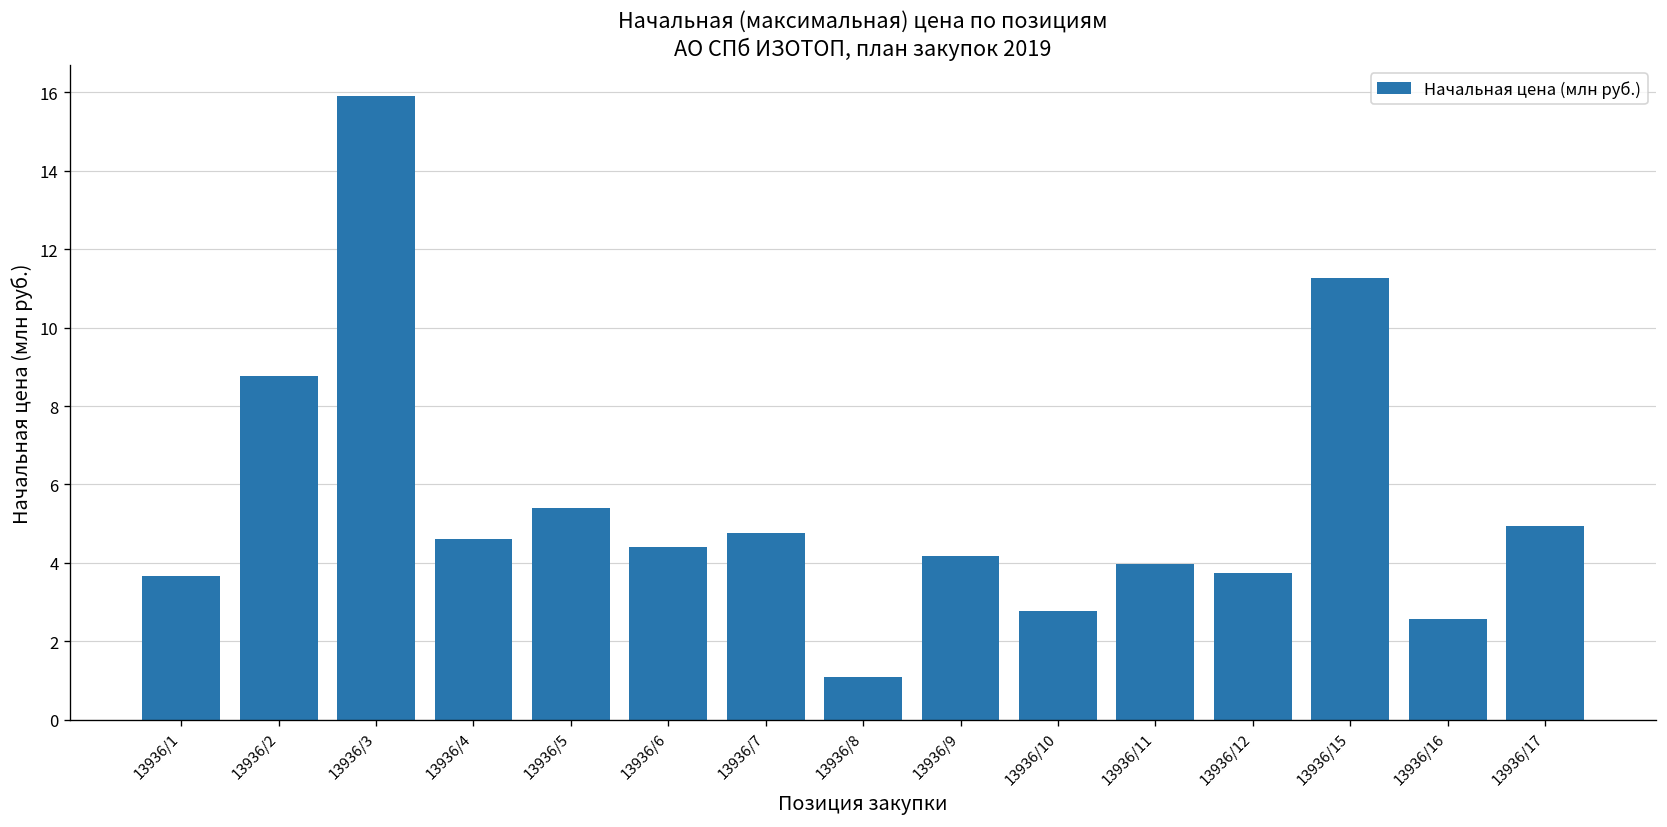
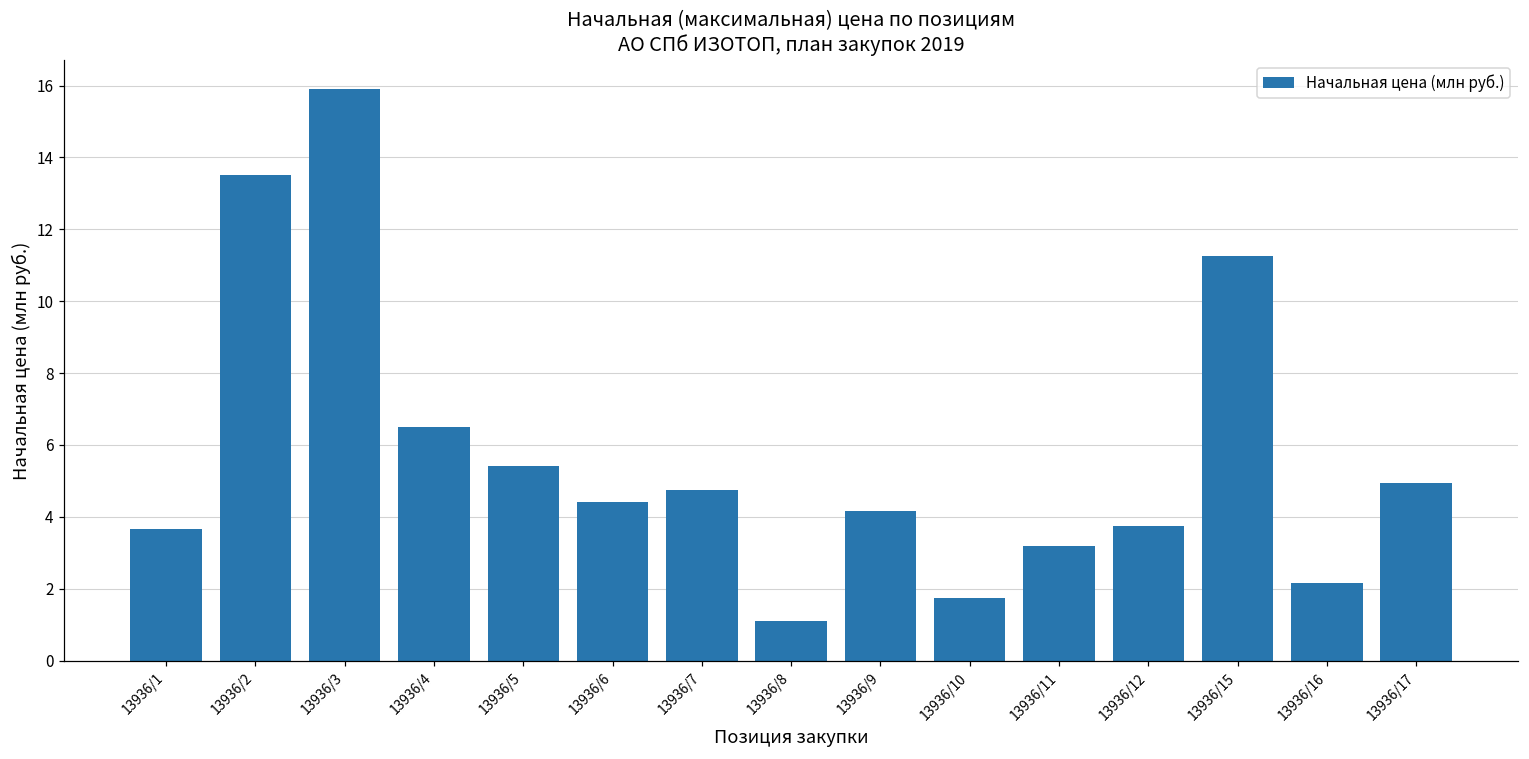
13936/2: 8.8 -> 13.5
13936/4: 4.6 -> 6.5
13936/10: 2.8 -> 1.8
13936/11: 4.0 -> 3.2
13936/16: 2.6 -> 2.2
